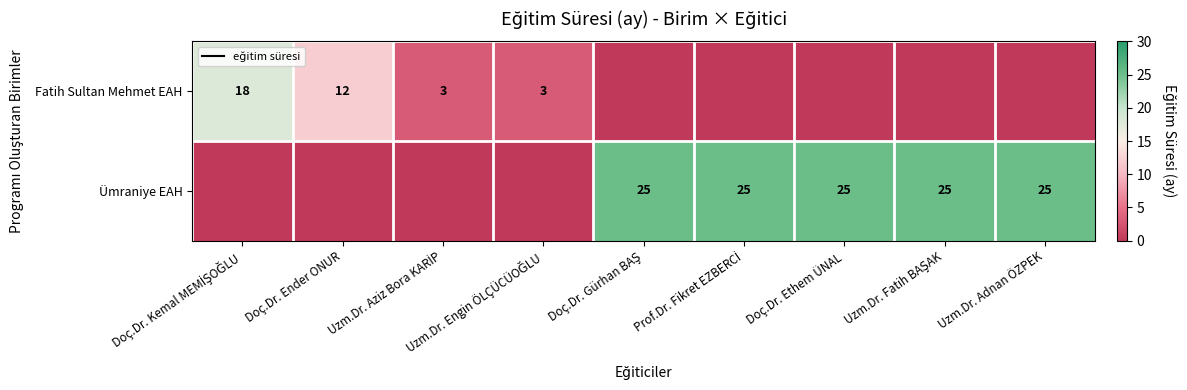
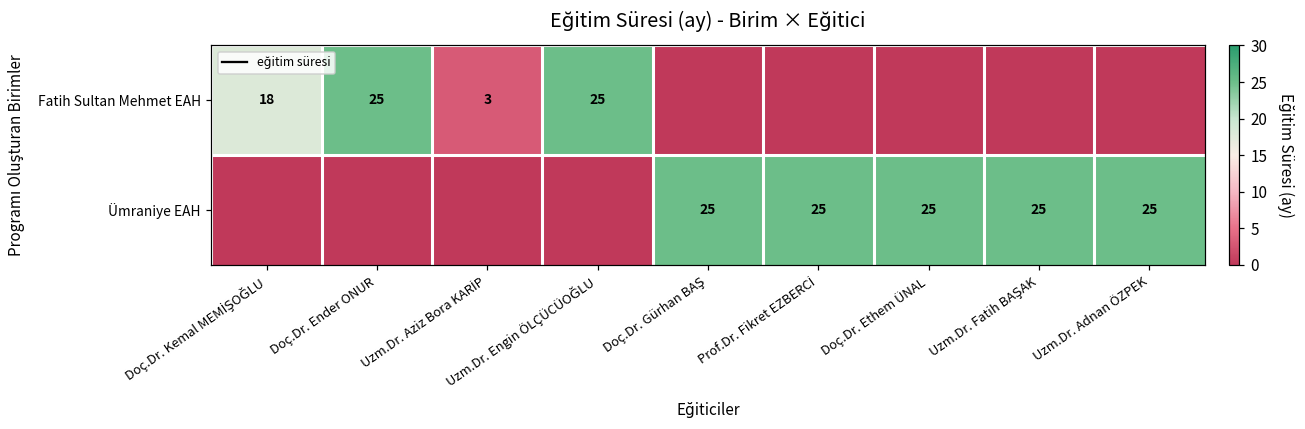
Fatih Sultan Mehmet EAH, Doç.Dr. Ender ONUR: 12 -> 25
Fatih Sultan Mehmet EAH, Uzm.Dr. Engin ÖLÇÜCÜOĞLU: 3 -> 25
